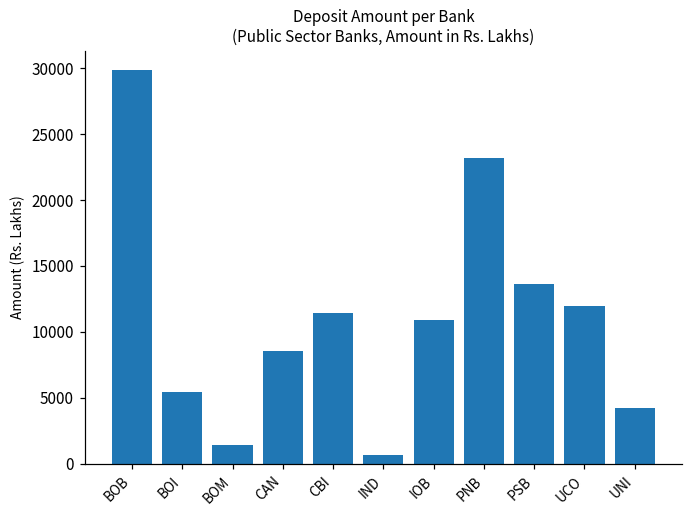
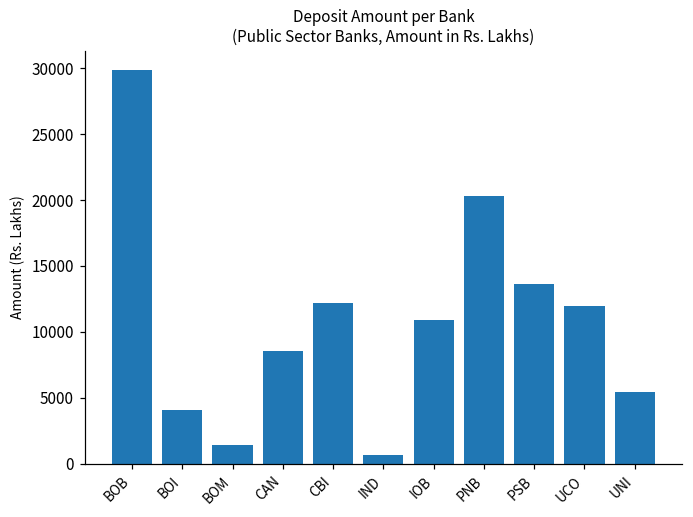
BOI: 5500 -> 4100
CBI: 11400 -> 12200
PNB: 23200 -> 20300
UNI: 4200 -> 5500
